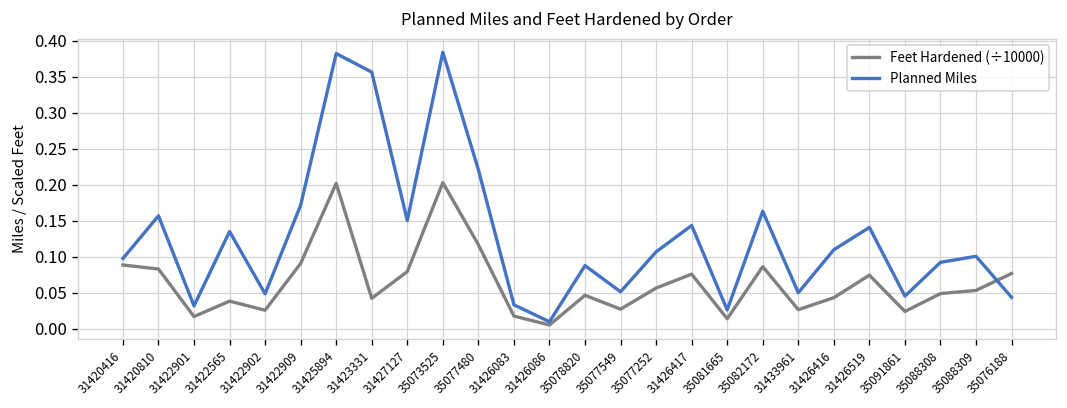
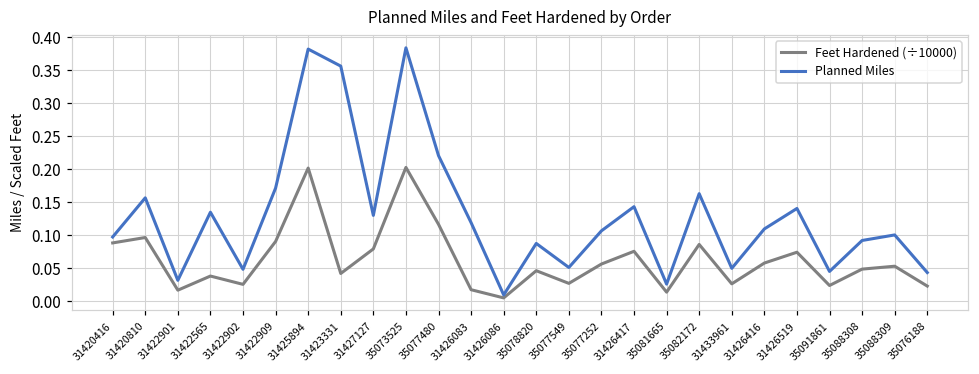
Feet Hardened (÷10000), 31420810: 0.08 -> 0.10
Planned Miles, 31427127: 0.15 -> 0.13
Planned Miles, 31426083: 0.03 -> 0.12
Feet Hardened (÷10000), 31426416: 0.04 -> 0.06
Feet Hardened (÷10000), 35076188: 0.08 -> 0.02
